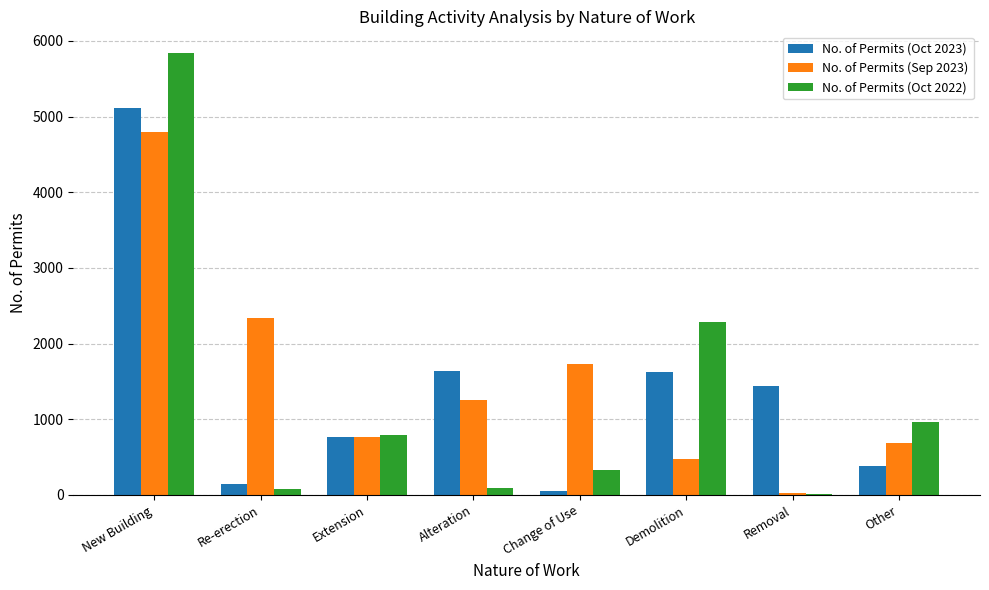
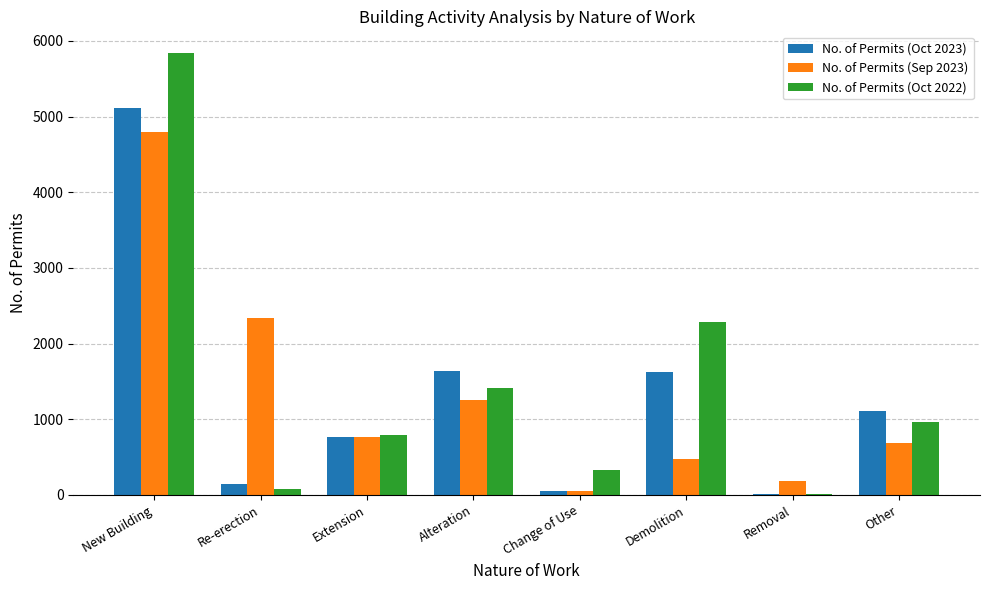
No. of Permits (Oct 2022), Alteration: 100 -> 1400
No. of Permits (Sep 2023), Change of Use: 1700 -> 100
No. of Permits (Oct 2023), Removal: 1400 -> 0
No. of Permits (Sep 2023), Removal: 0 -> 200
No. of Permits (Oct 2023), Other: 400 -> 1100
